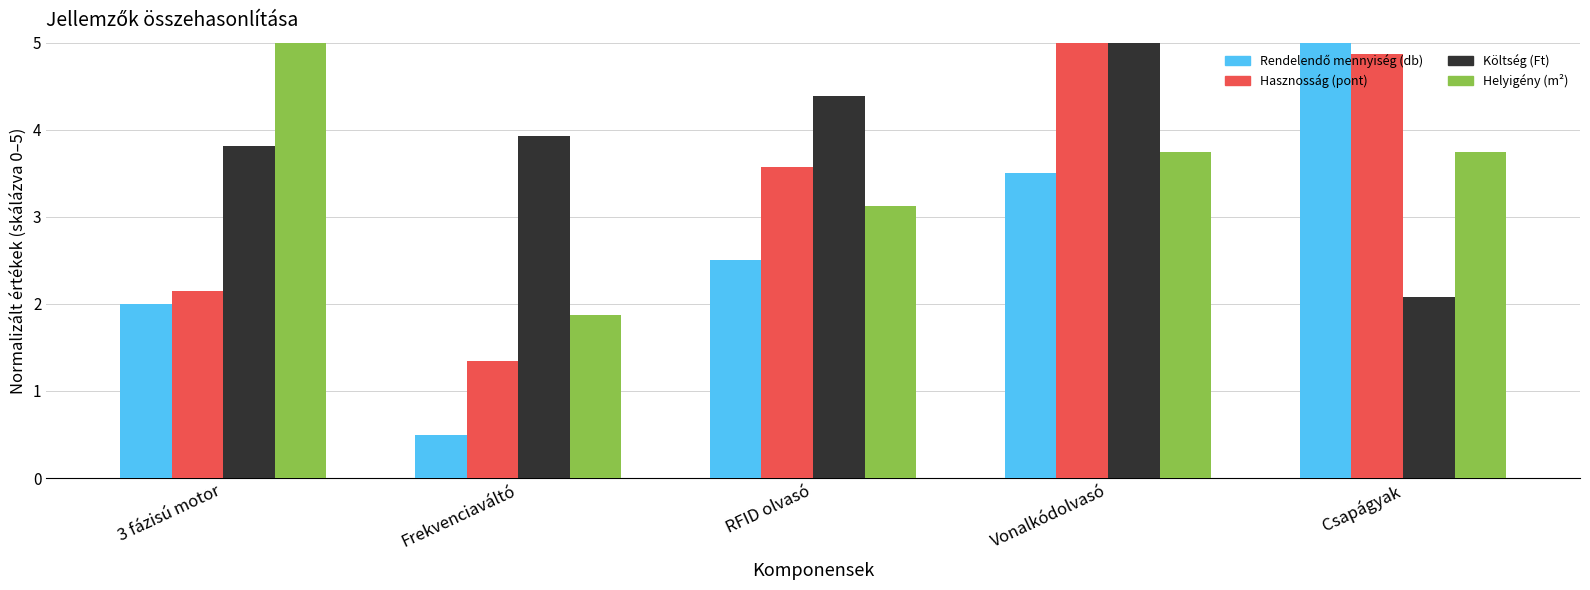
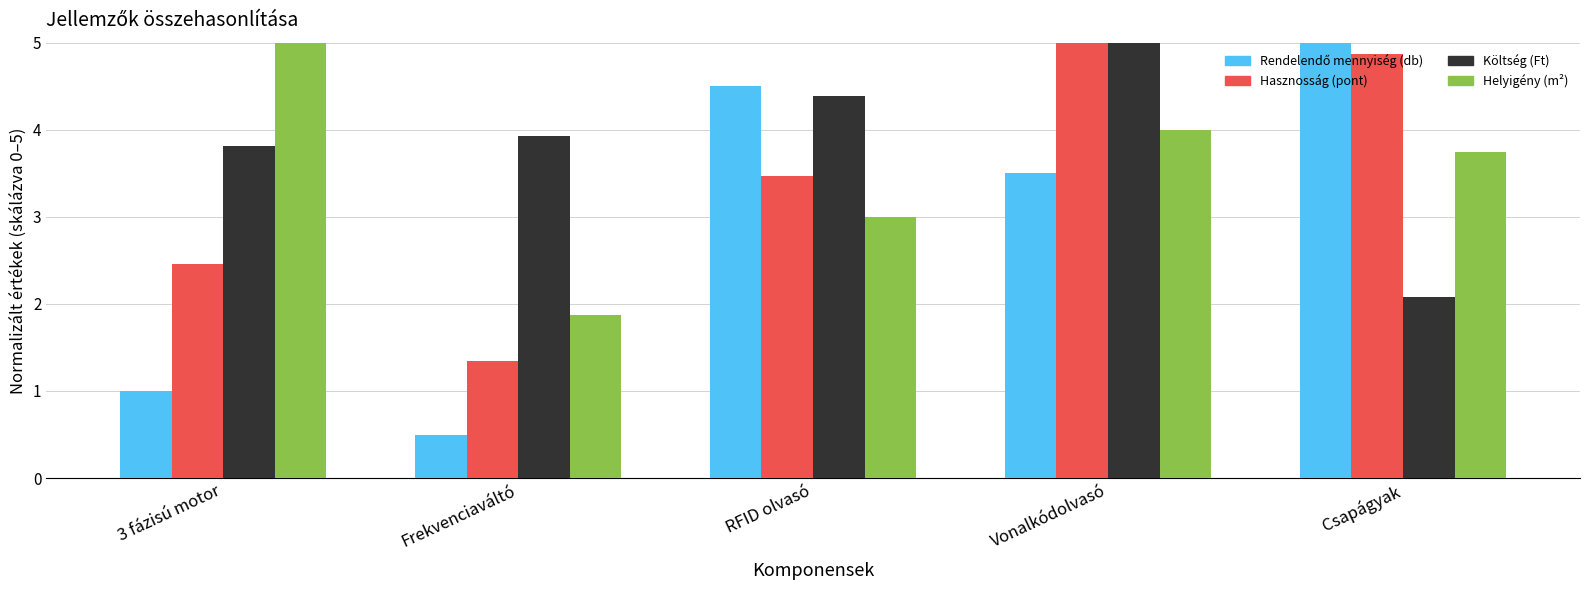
Rendelendő mennyiség (db), 3 fázisú motor: 2.0 -> 1.0
Hasznosság (pont), 3 fázisú motor: 2.1 -> 2.5
Rendelendő mennyiség (db), RFID olvasó: 2.5 -> 4.5
Hasznosság (pont), RFID olvasó: 3.6 -> 3.5
Helyigény (m²), RFID olvasó: 3.1 -> 3.0
Helyigény (m²), Vonalkódolvasó: 3.8 -> 4.0
